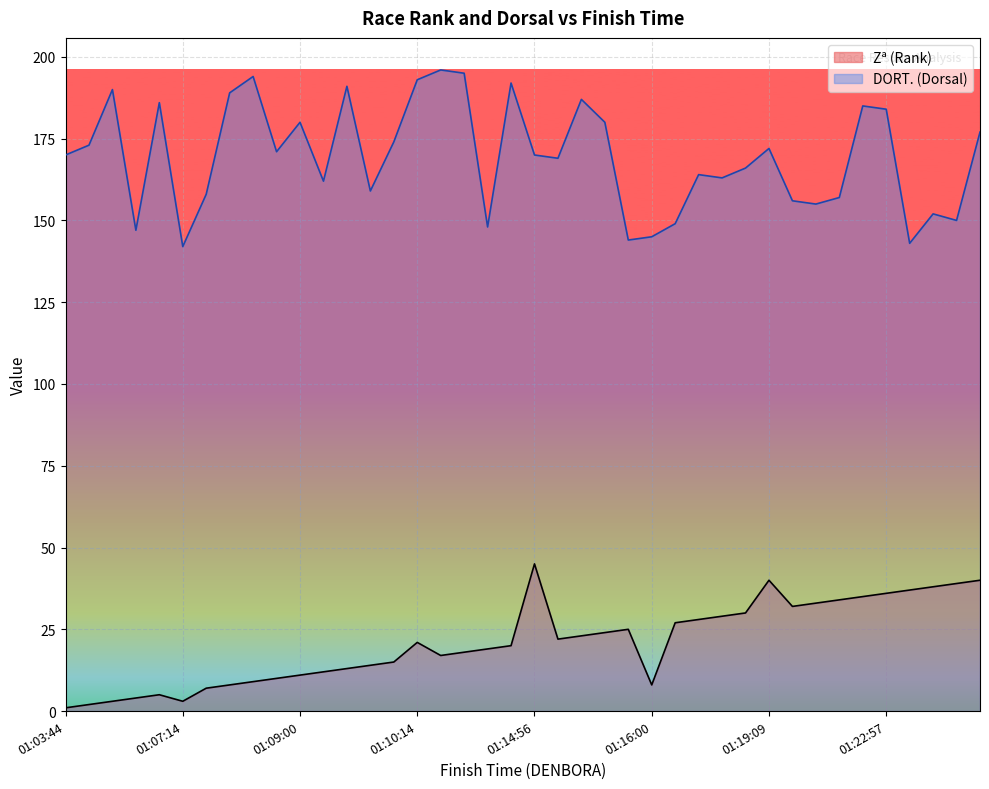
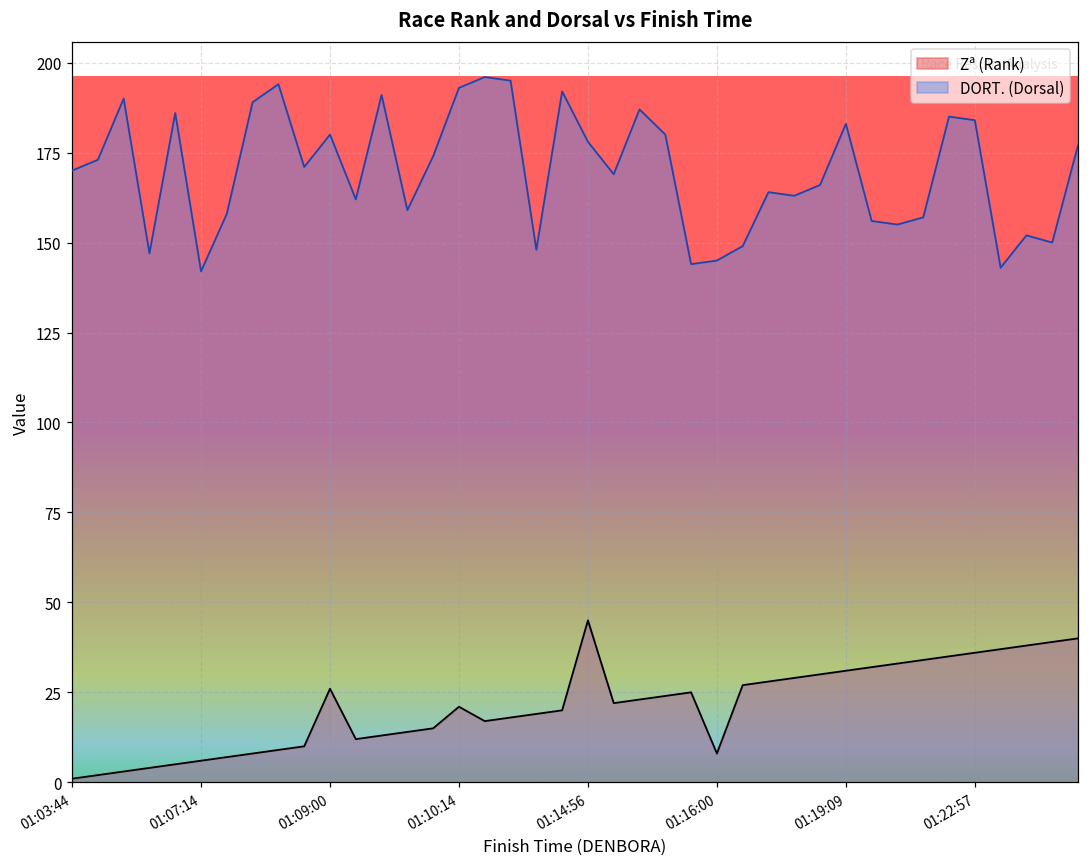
Zª (Rank), 01:07:14: 3 -> 6
Zª (Rank), 01:09:00: 11 -> 26
DORT. (Dorsal), 01:14:56: 170 -> 178
Zª (Rank), 01:19:09: 40 -> 31
DORT. (Dorsal), 01:19:09: 172 -> 183
